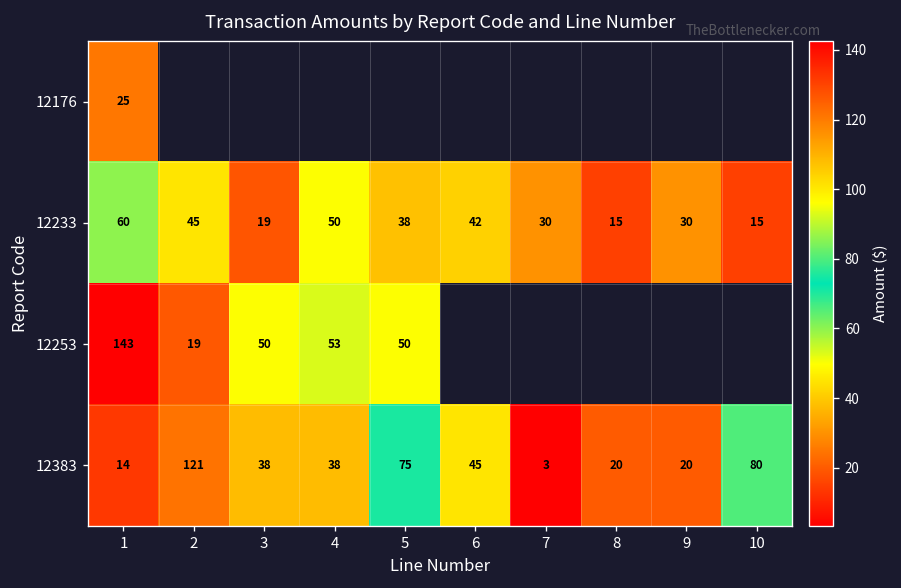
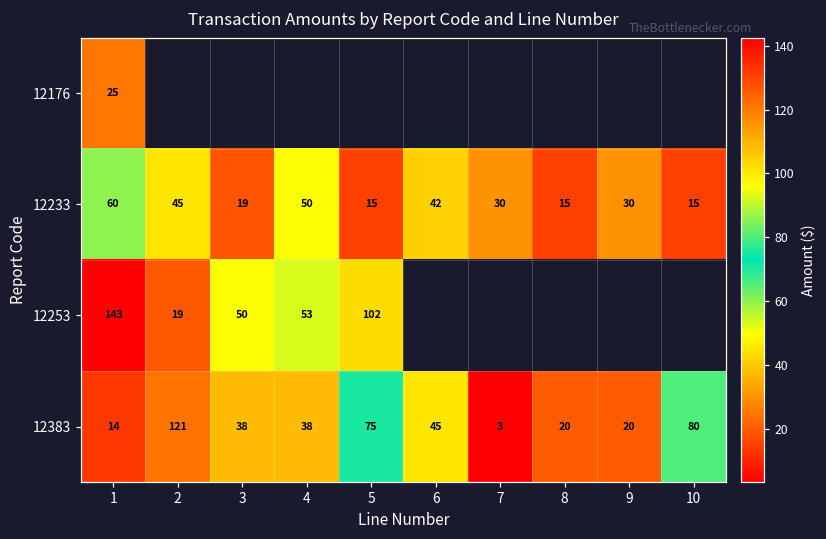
12233, 5: 38 -> 15
12253, 5: 50 -> 102
